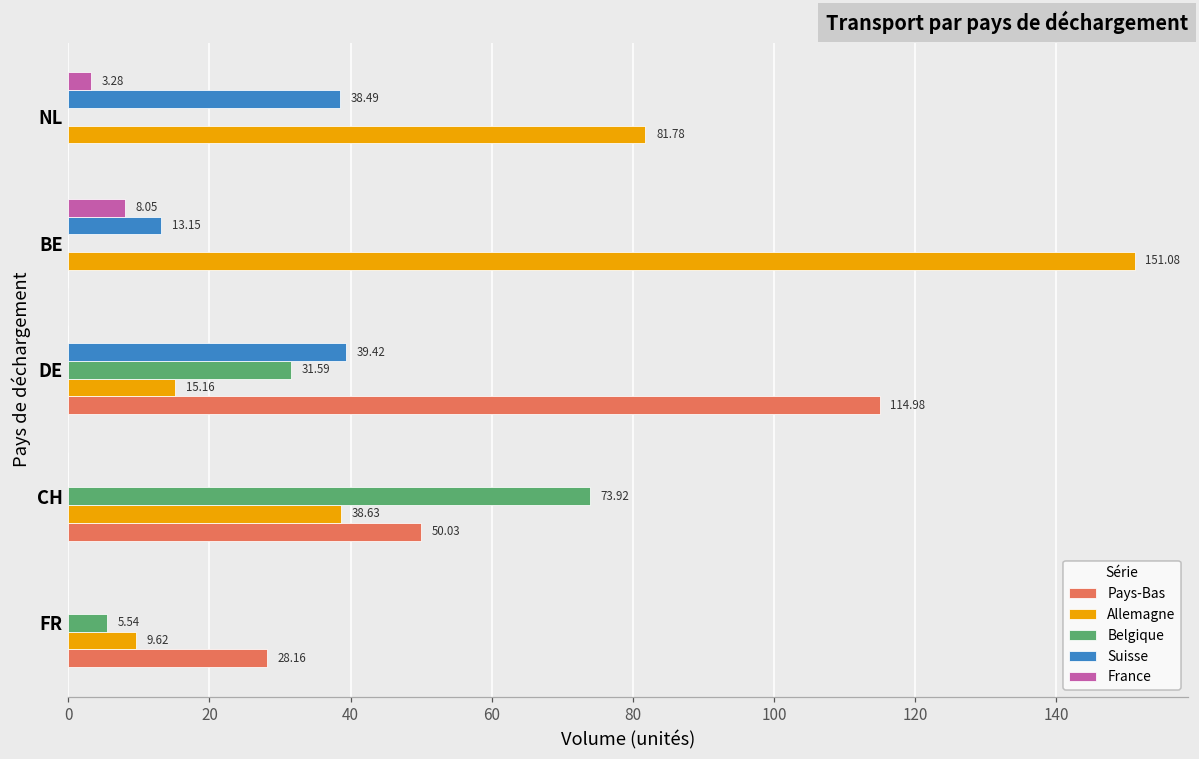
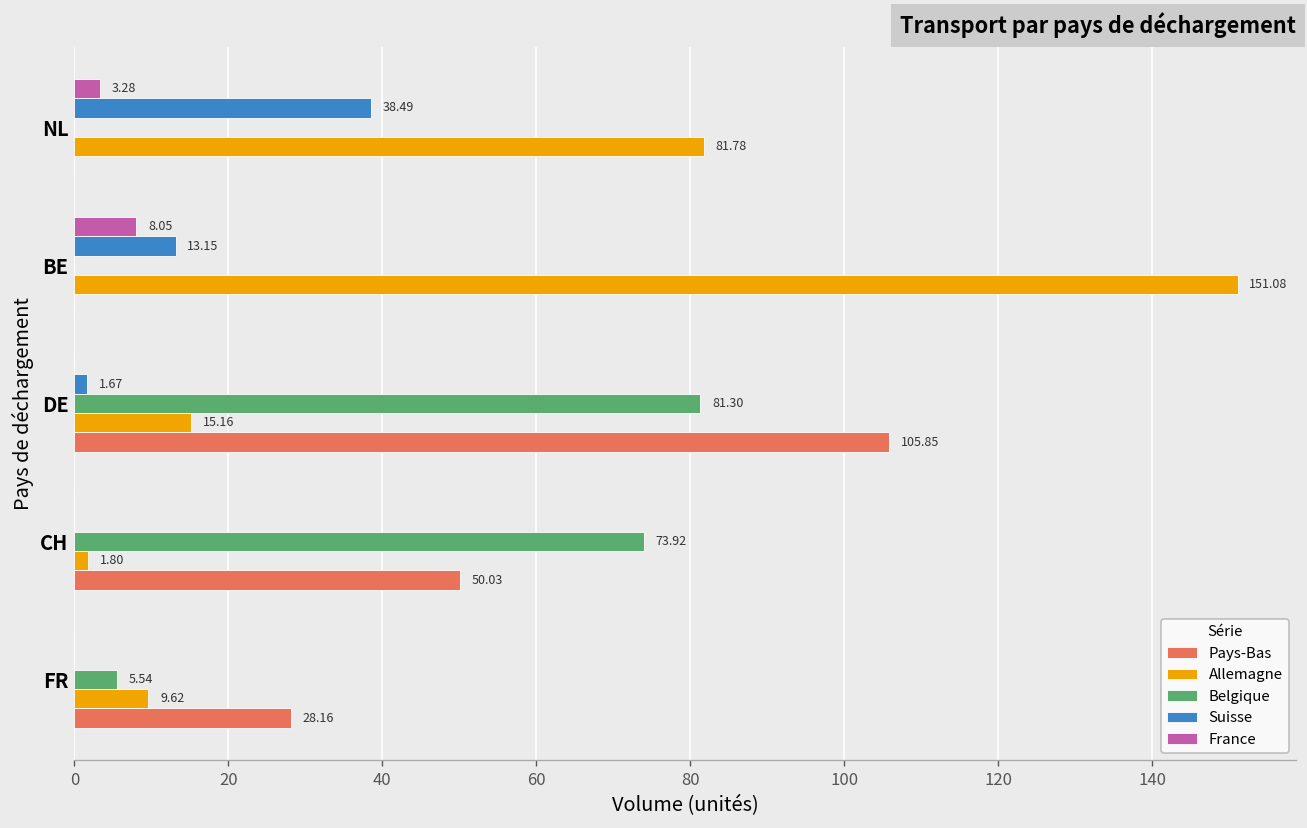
Suisse, DE: 39.42 -> 1.67
Belgique, DE: 31.59 -> 81.30
Pays-Bas, DE: 114.98 -> 105.85
Allemagne, CH: 38.63 -> 1.80
